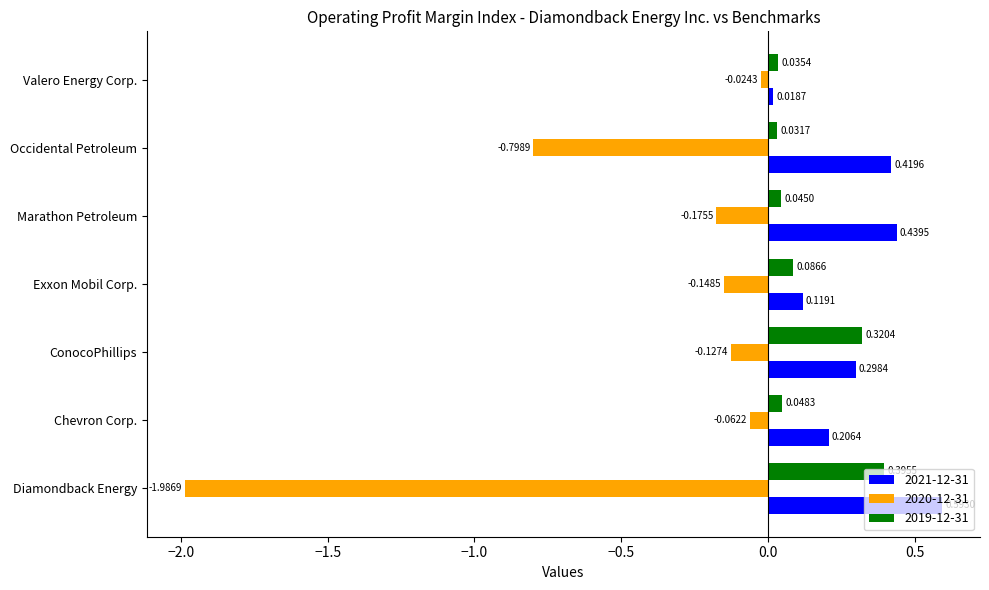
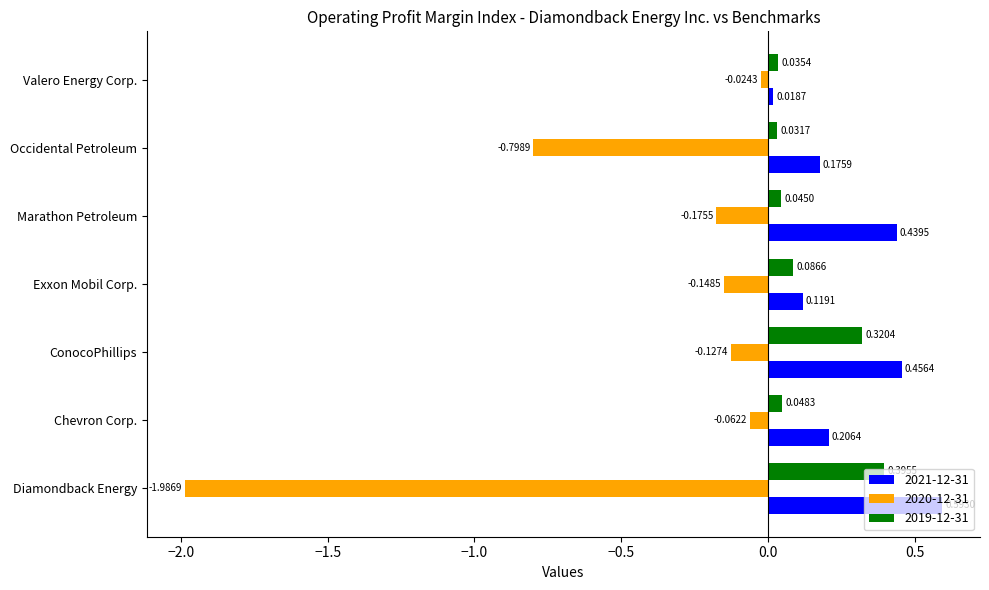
2021-12-31, Occidental Petroleum: 0.4196 -> 0.1759
2021-12-31, ConocoPhillips: 0.2984 -> 0.4564
